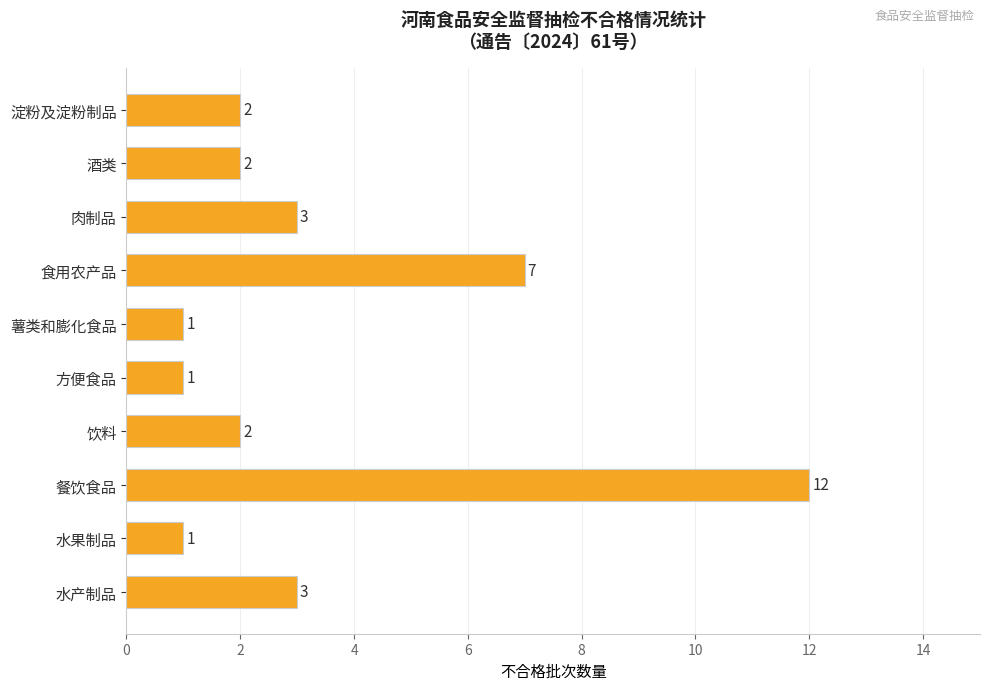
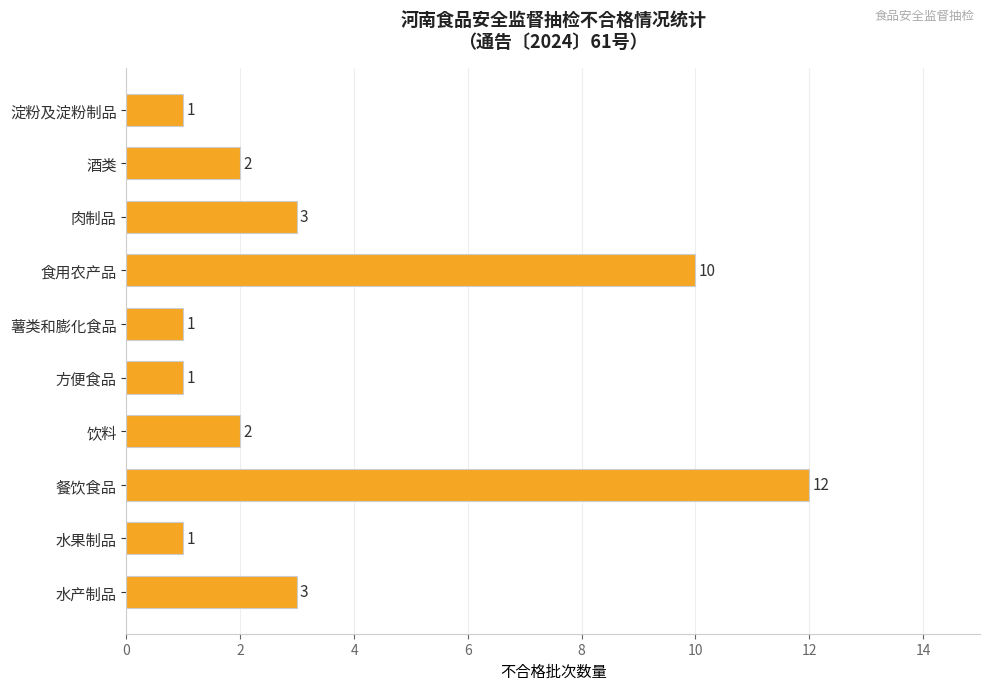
淀粉及淀粉制品: 2 -> 1
食用农产品: 7 -> 10
